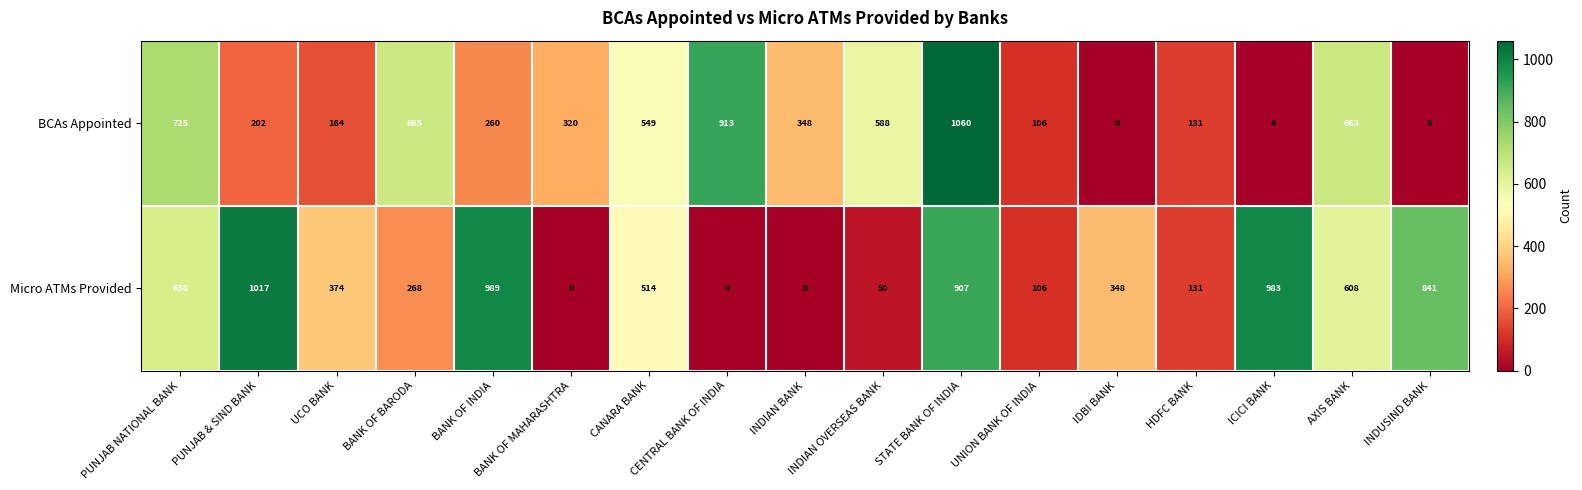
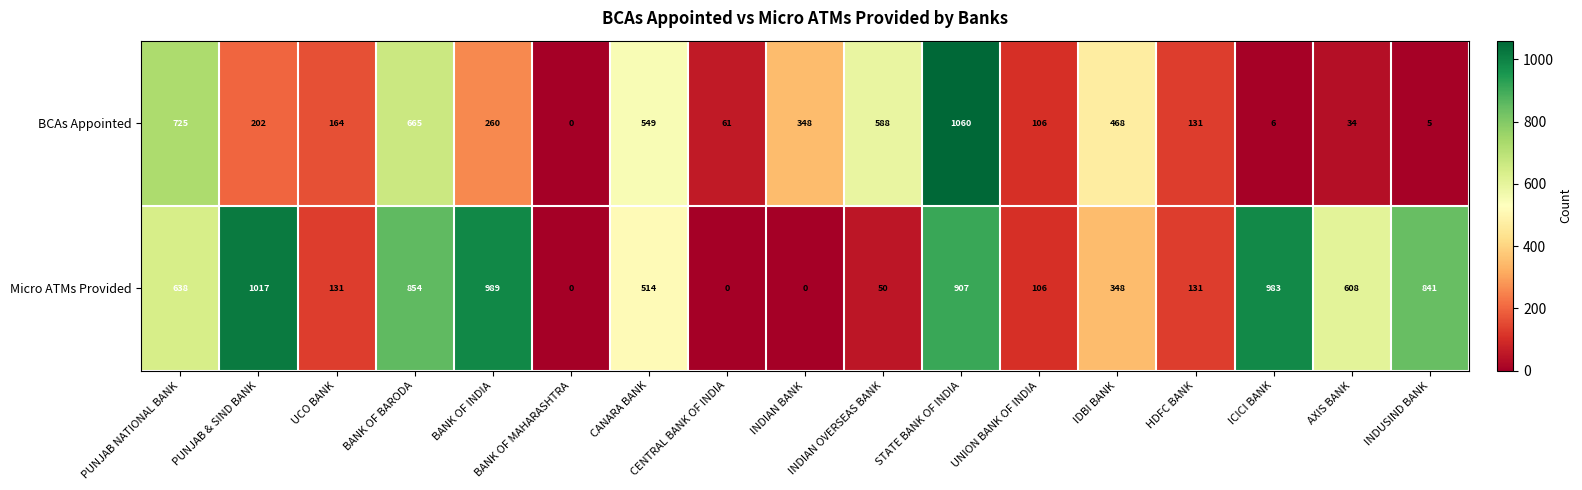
BCAs Appointed, BANK OF MAHARASHTRA: 320 -> 0
BCAs Appointed, CENTRAL BANK OF INDIA: 913 -> 61
BCAs Appointed, IDBI BANK: 0 -> 468
BCAs Appointed, AXIS BANK: 663 -> 34
Micro ATMs Provided, UCO BANK: 374 -> 131
Micro ATMs Provided, BANK OF BARODA: 268 -> 854
